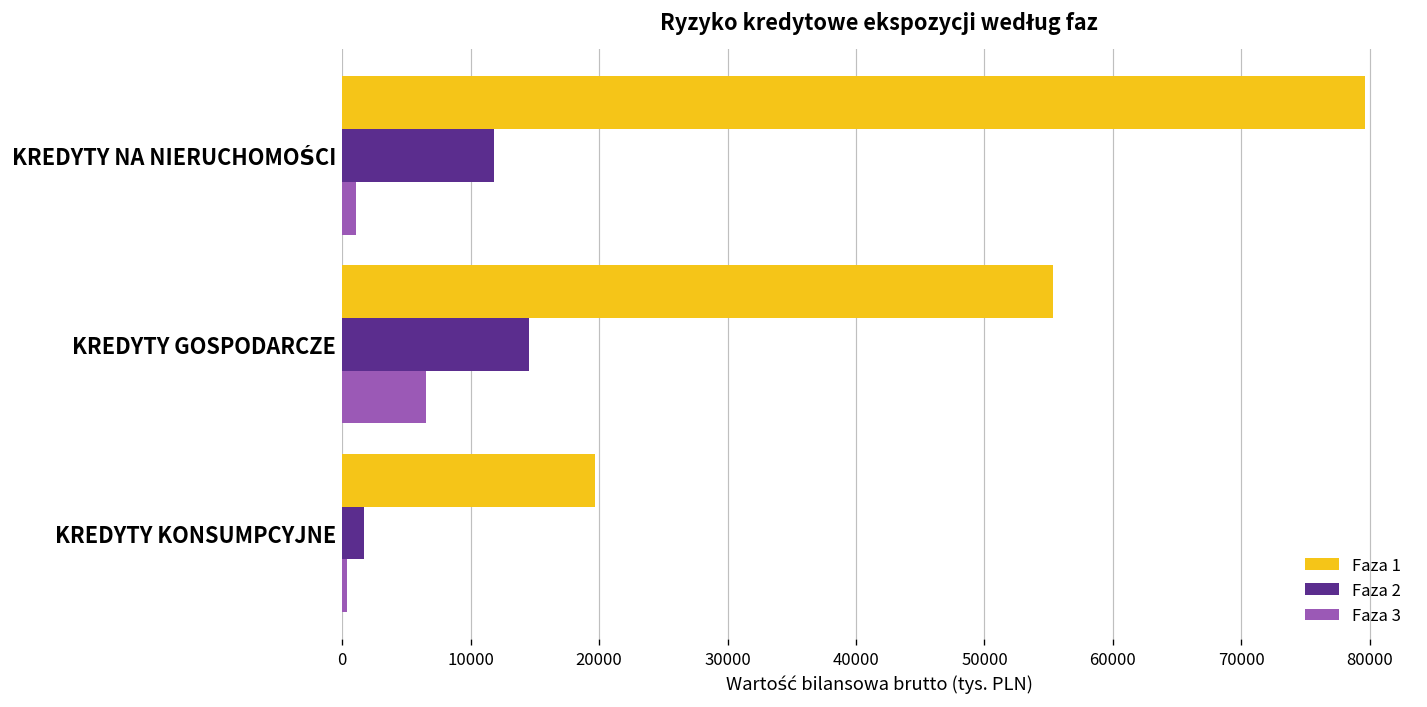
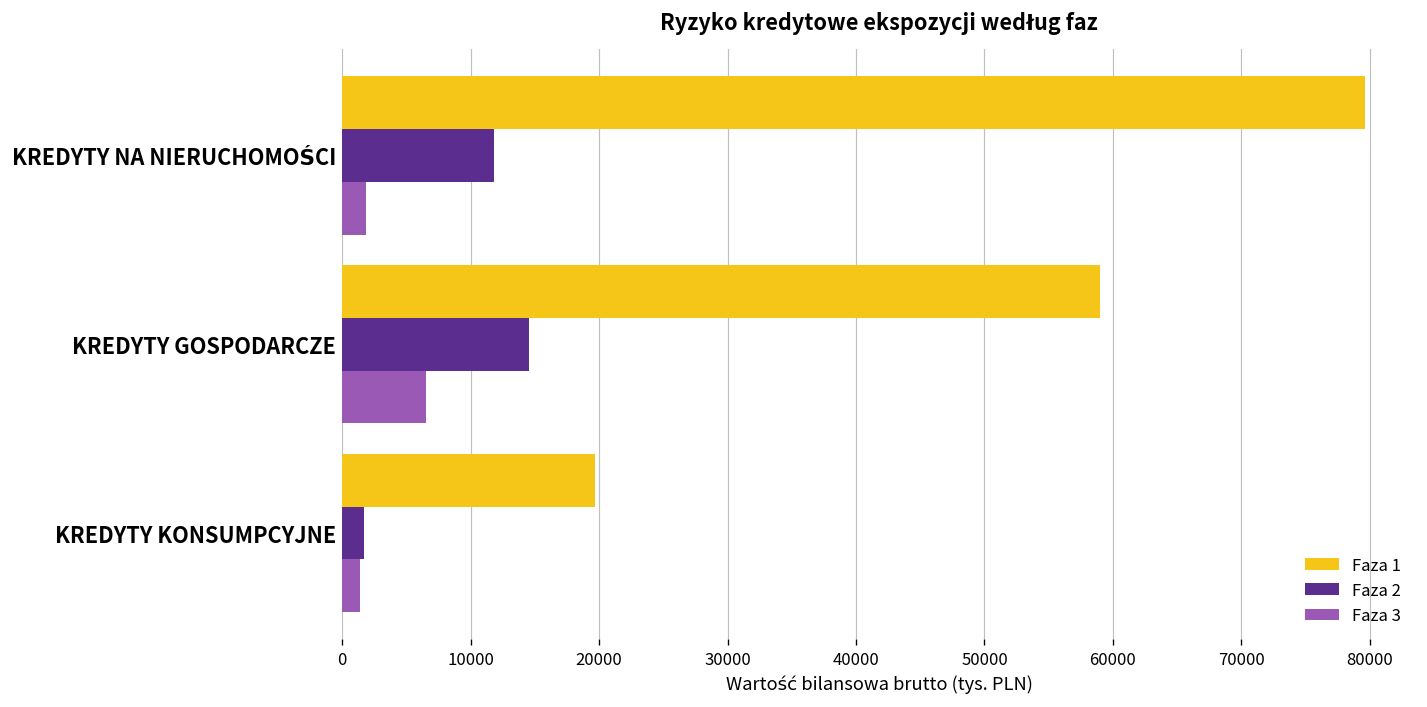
Faza 3, KREDYTY NA NIERUCHOMOŚCI: 1100 -> 1900
Faza 1, KREDYTY GOSPODARCZE: 55400 -> 59000
Faza 3, KREDYTY KONSUMPCYJNE: 400 -> 1400
